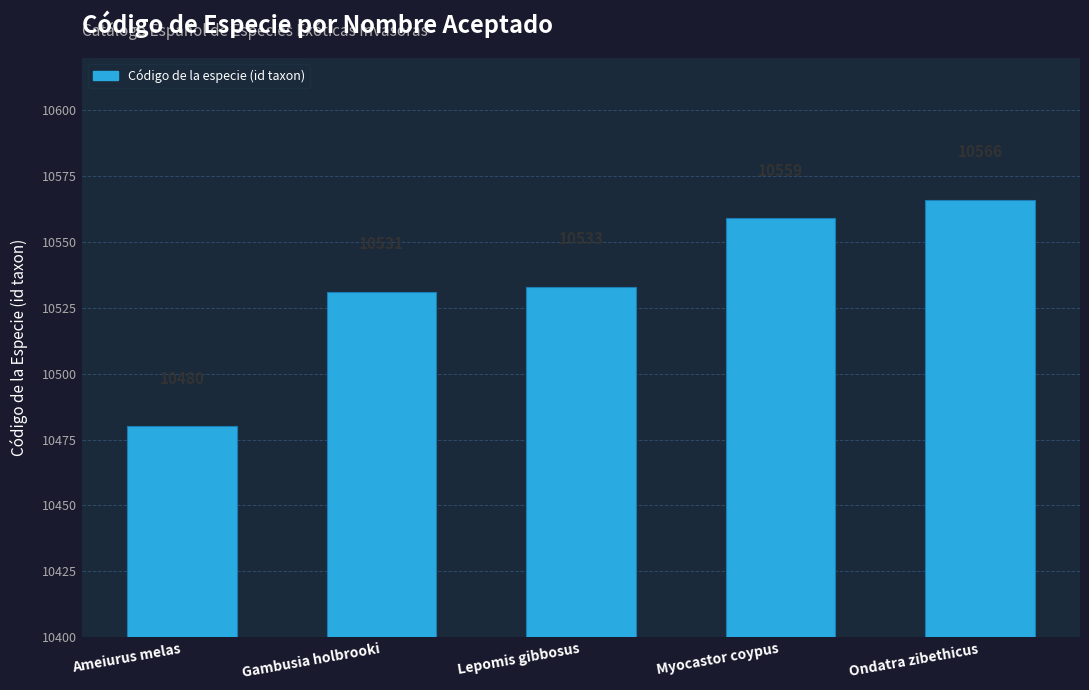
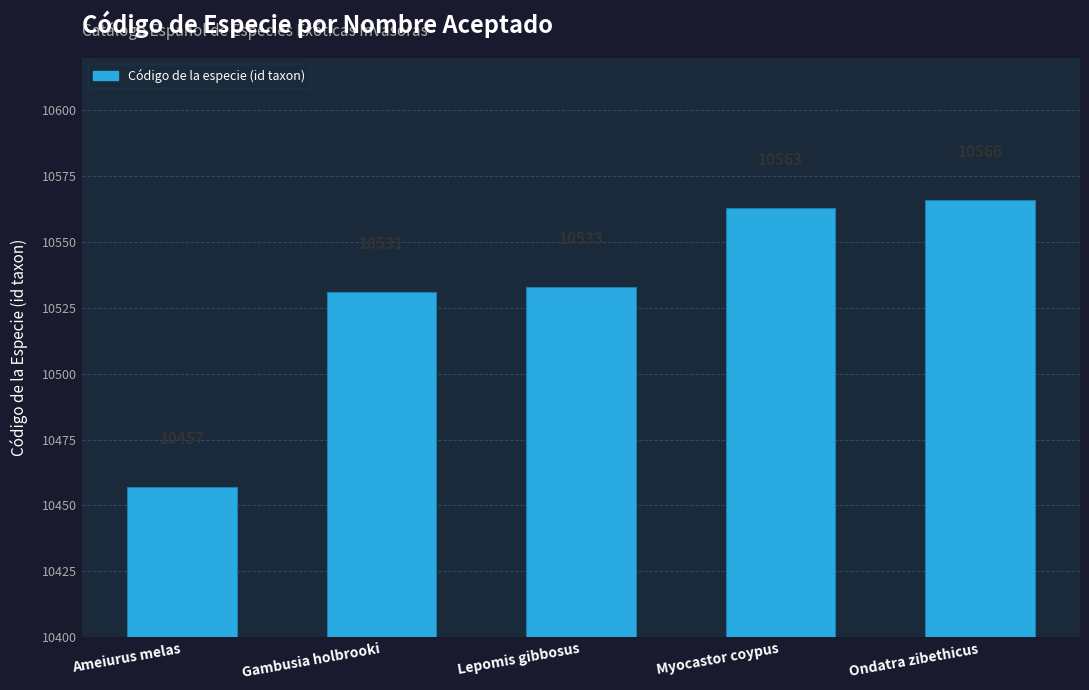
Ameiurus melas: 10480 -> 10457
Myocastor coypus: 10559 -> 10563
